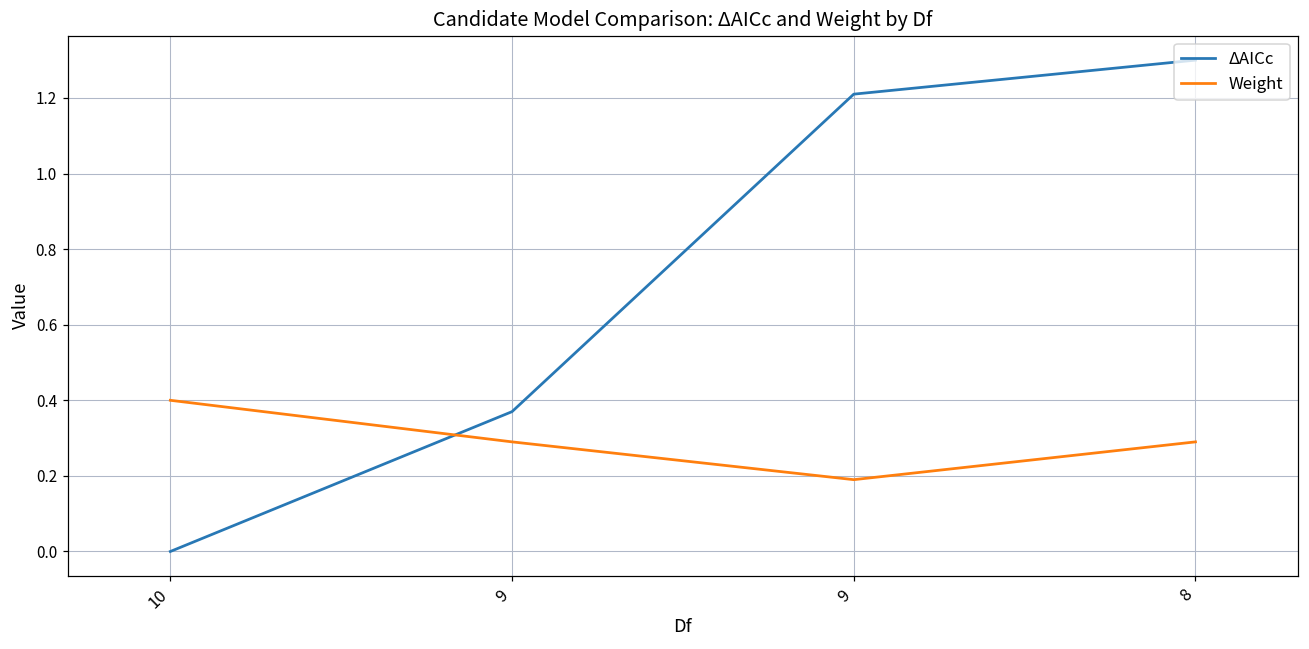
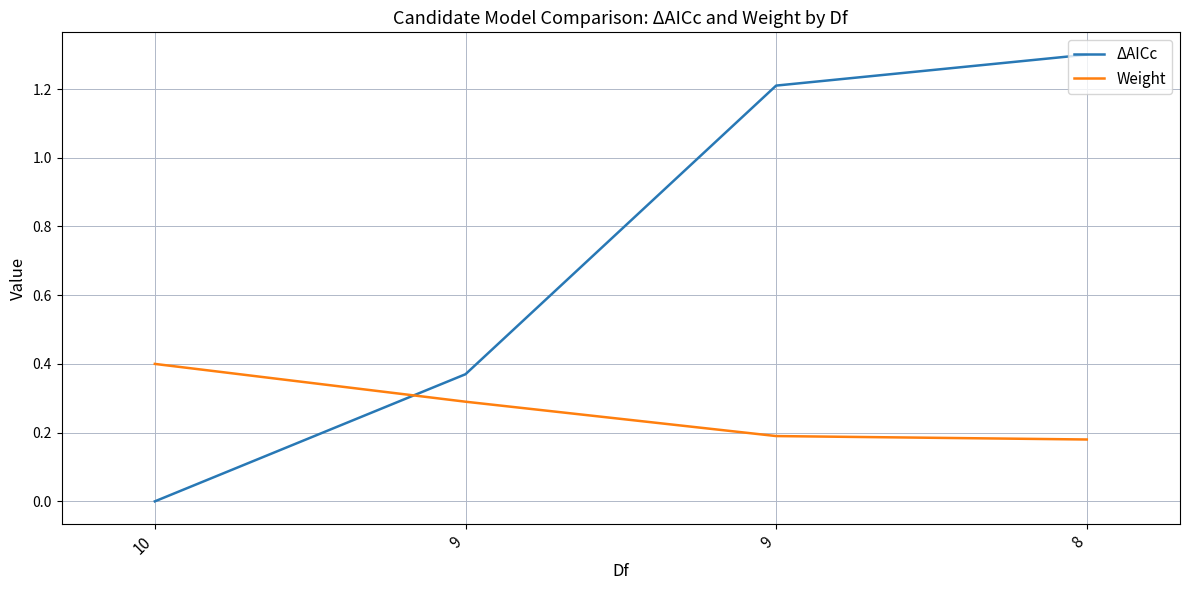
Weight, 8: 0.29 -> 0.18
